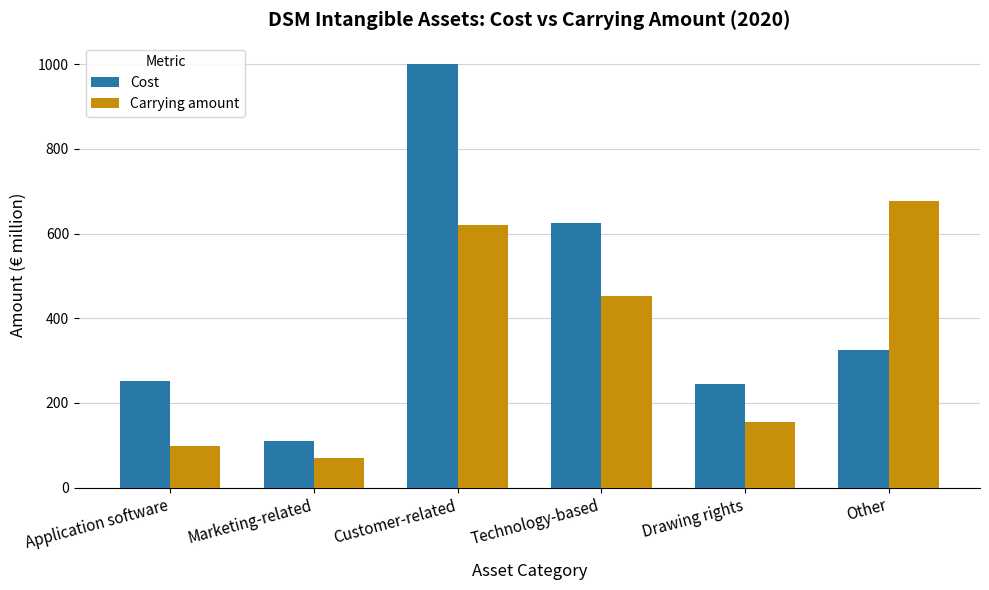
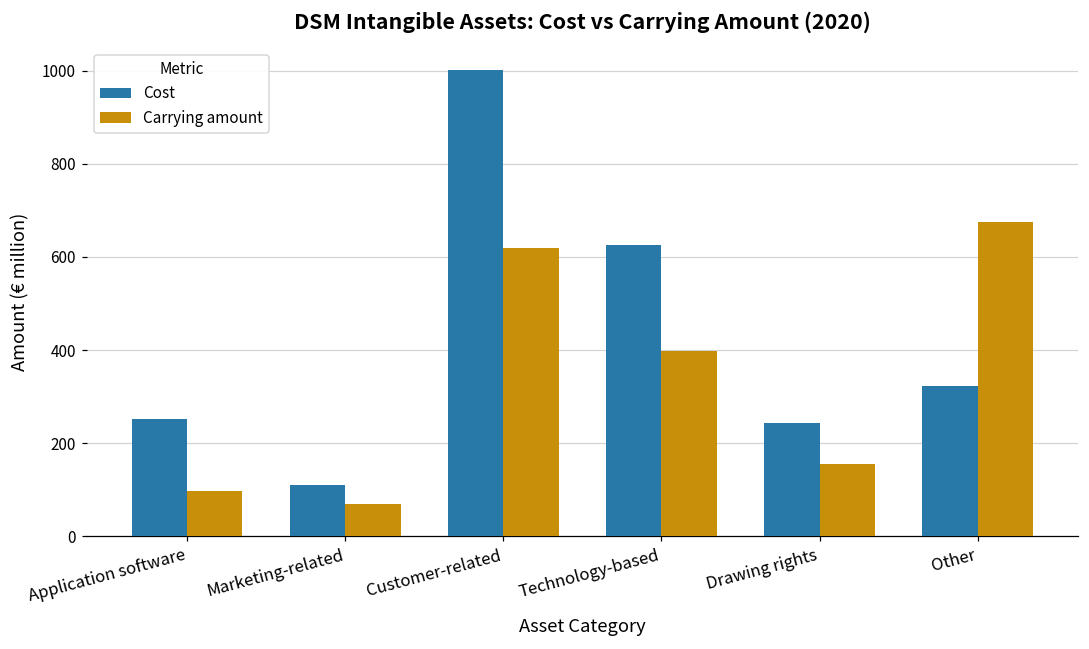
Carrying amount, Technology-based: 450 -> 400
